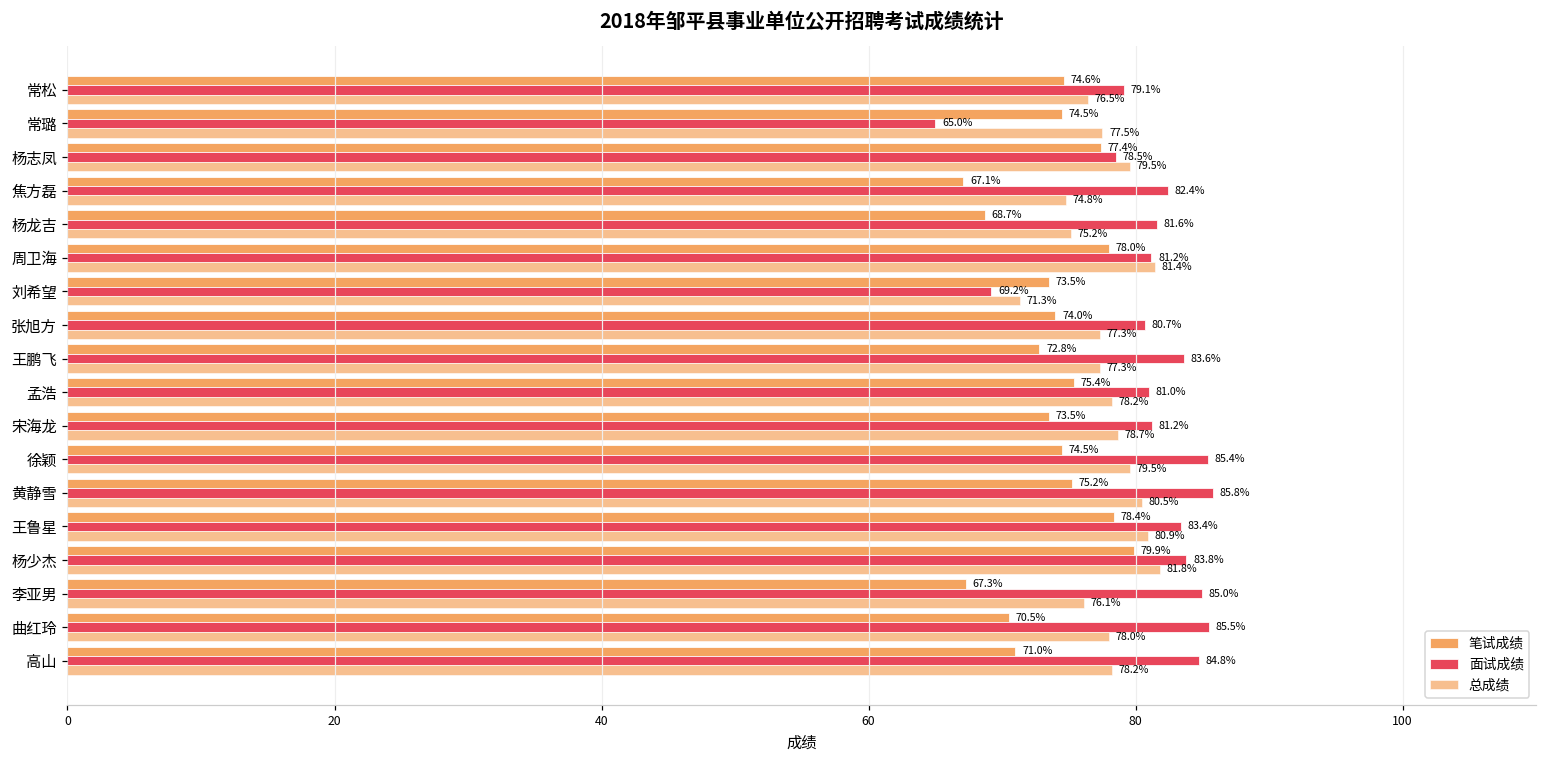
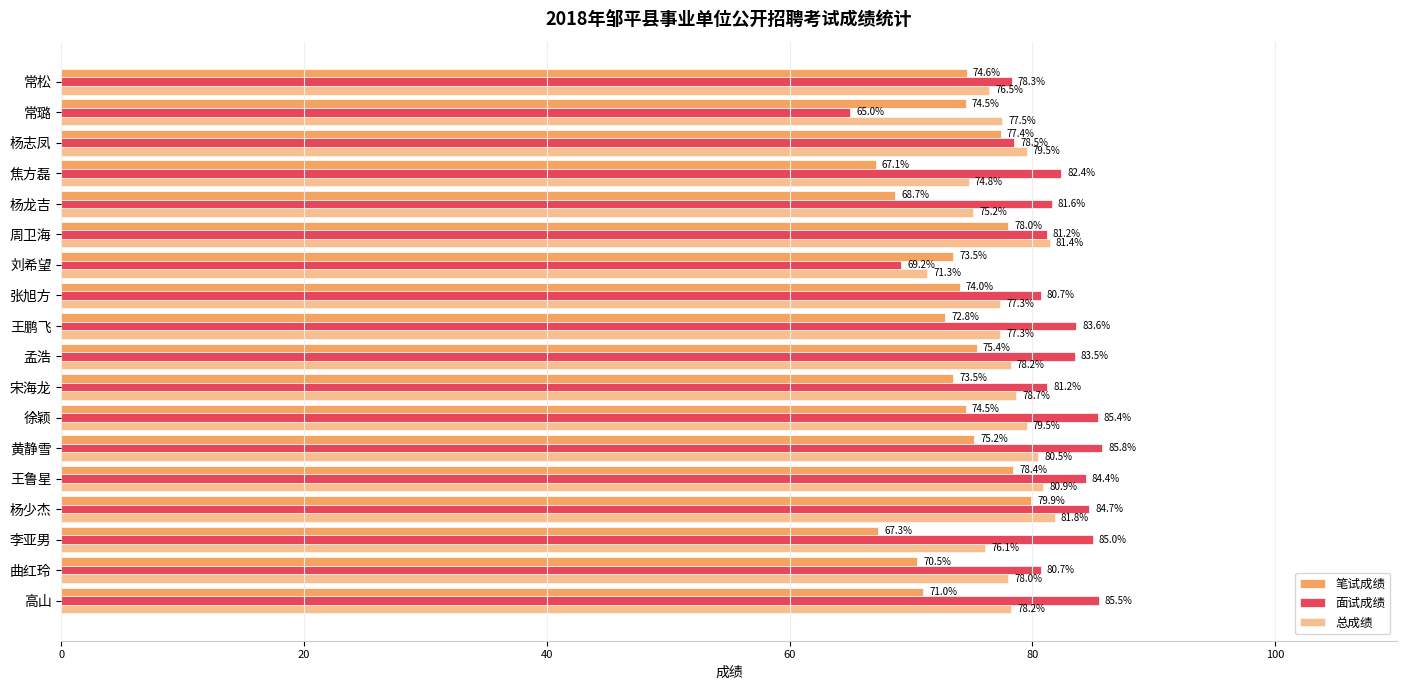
面试成绩, 常松: 79.1% -> 78.3%
面试成绩, 孟浩: 81.0% -> 83.5%
面试成绩, 王鲁星: 83.4% -> 84.4%
面试成绩, 杨少杰: 83.8% -> 84.7%
面试成绩, 曲红玲: 85.5% -> 80.7%
面试成绩, 高山: 84.8% -> 85.5%
